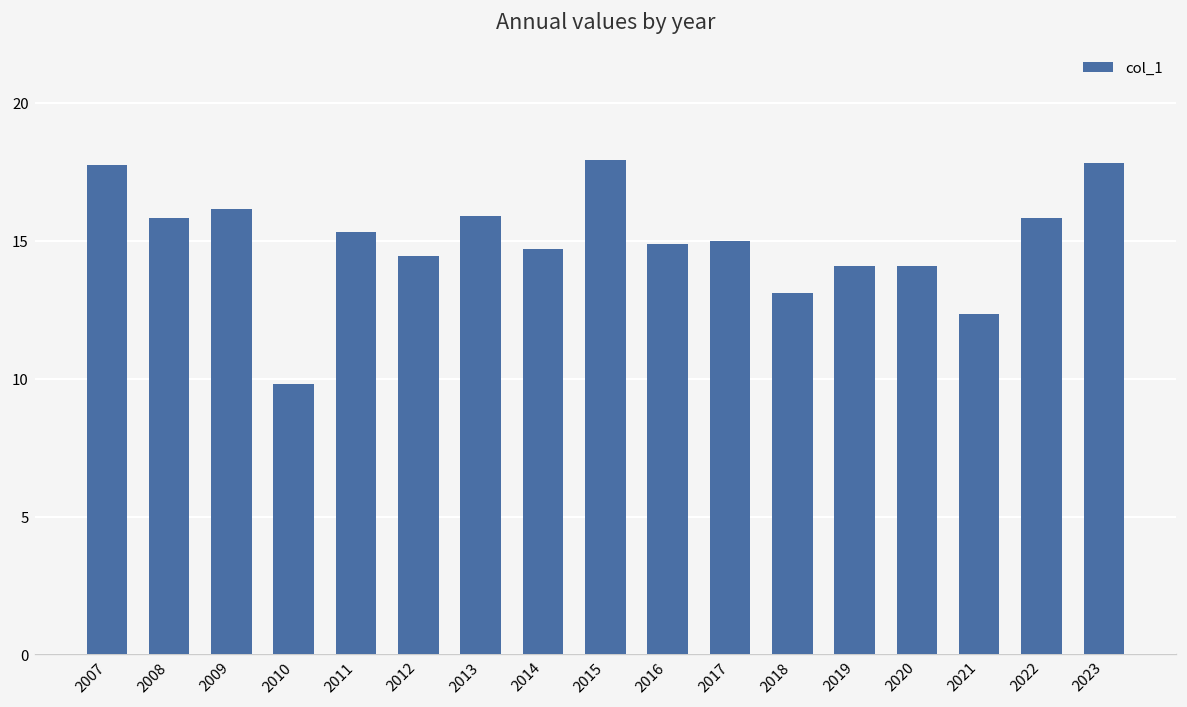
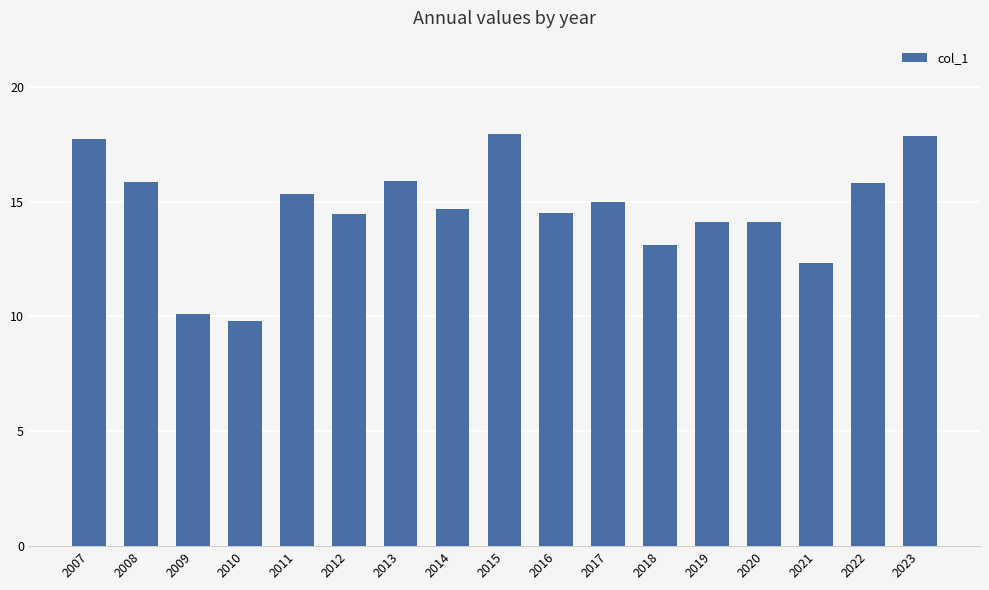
2009: 16.2 -> 10.1
2016: 14.9 -> 14.5
